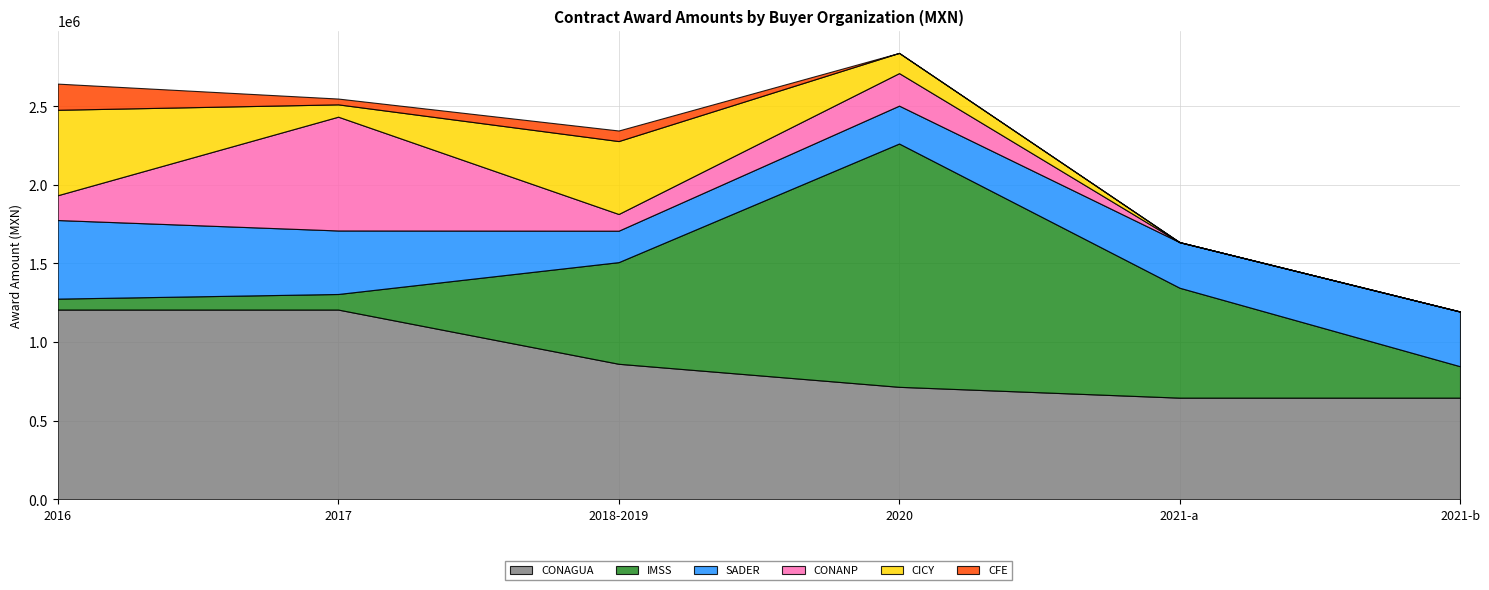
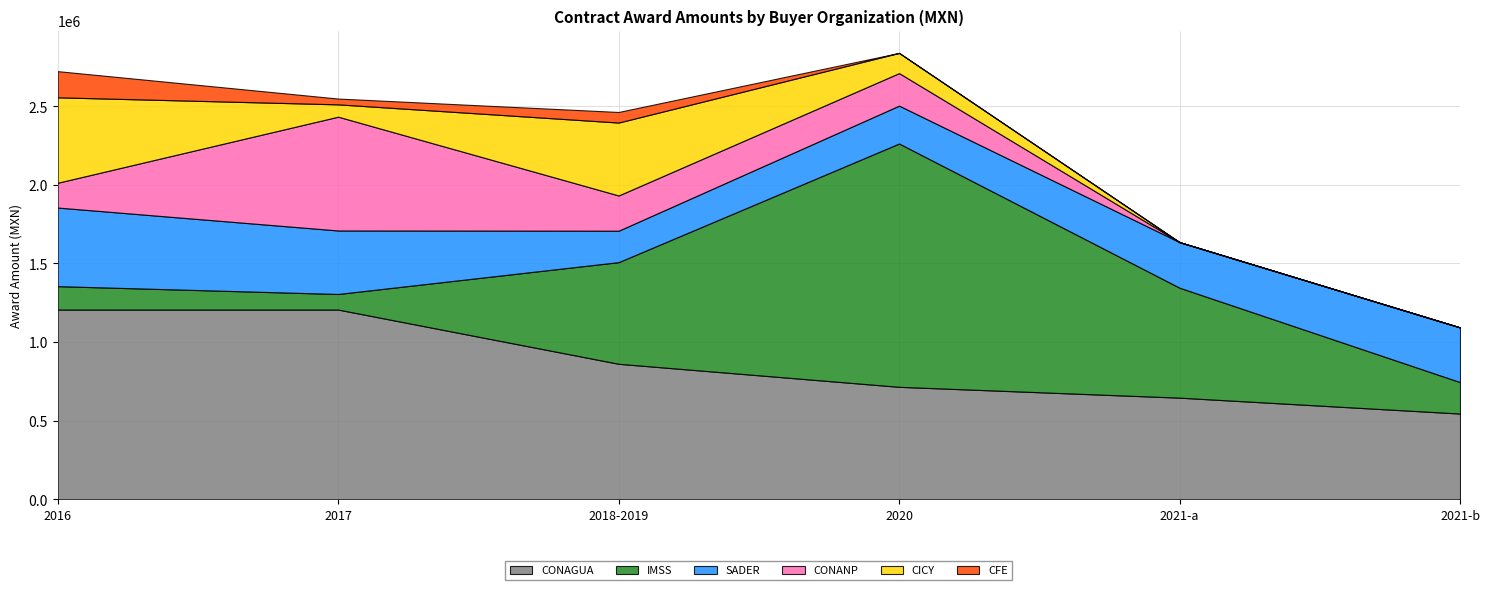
IMSS, 2016: 70000 -> 150000
CONANP, 2018-2019: 110000 -> 220000
CONAGUA, 2021-b: 650000 -> 550000
